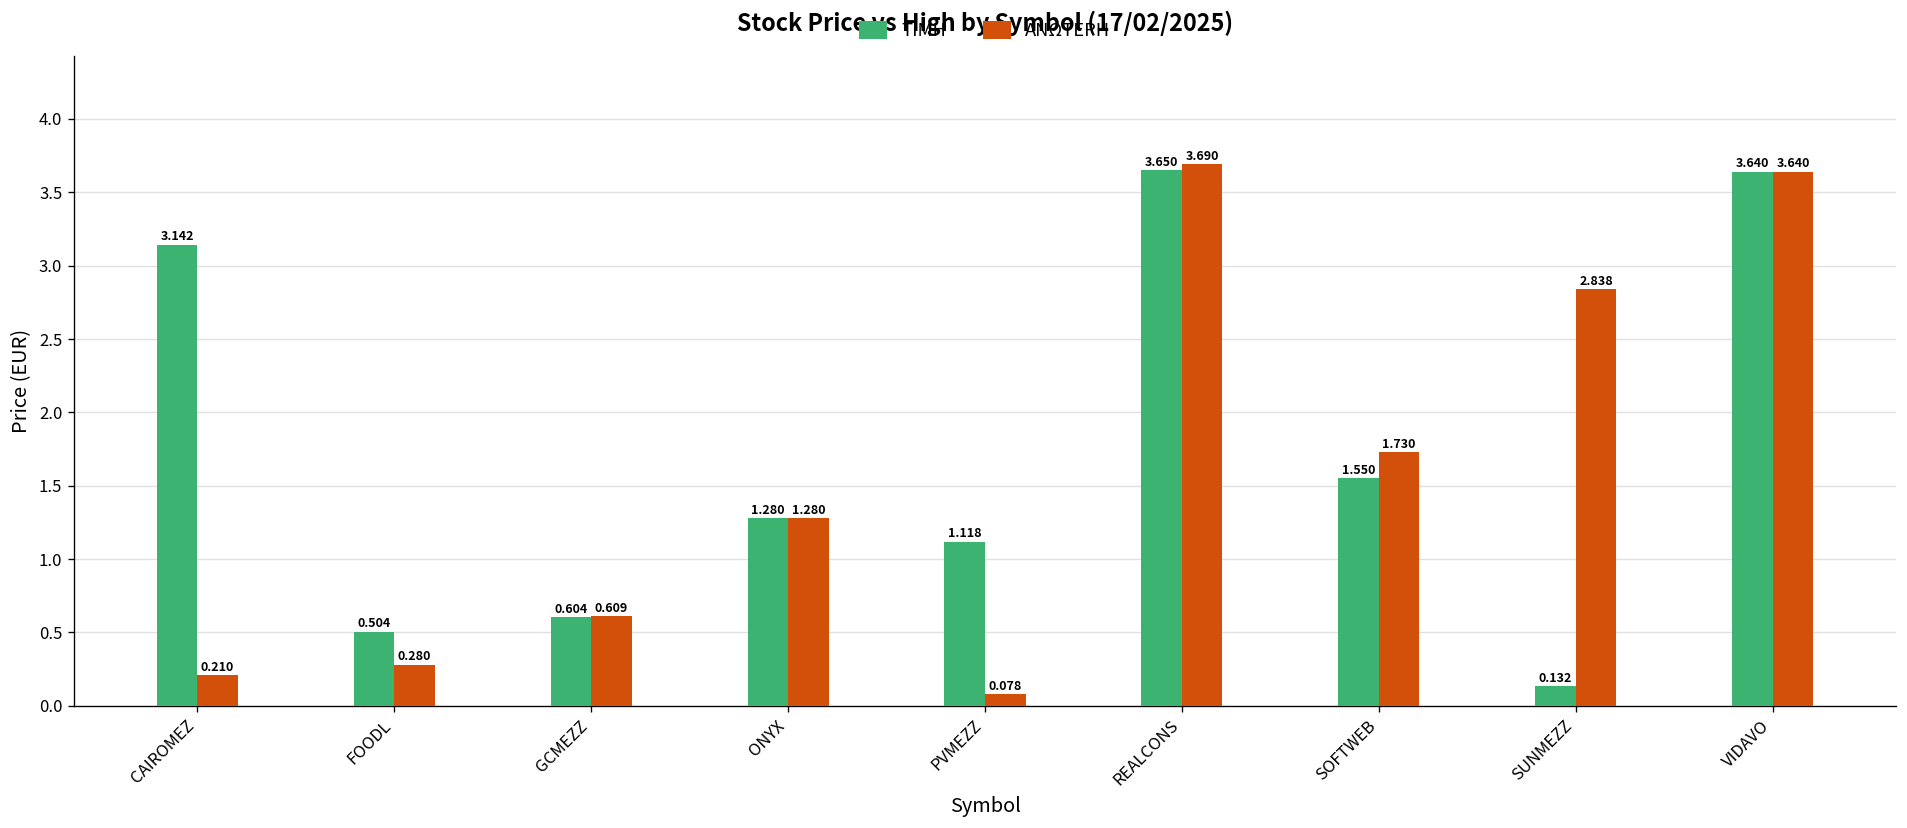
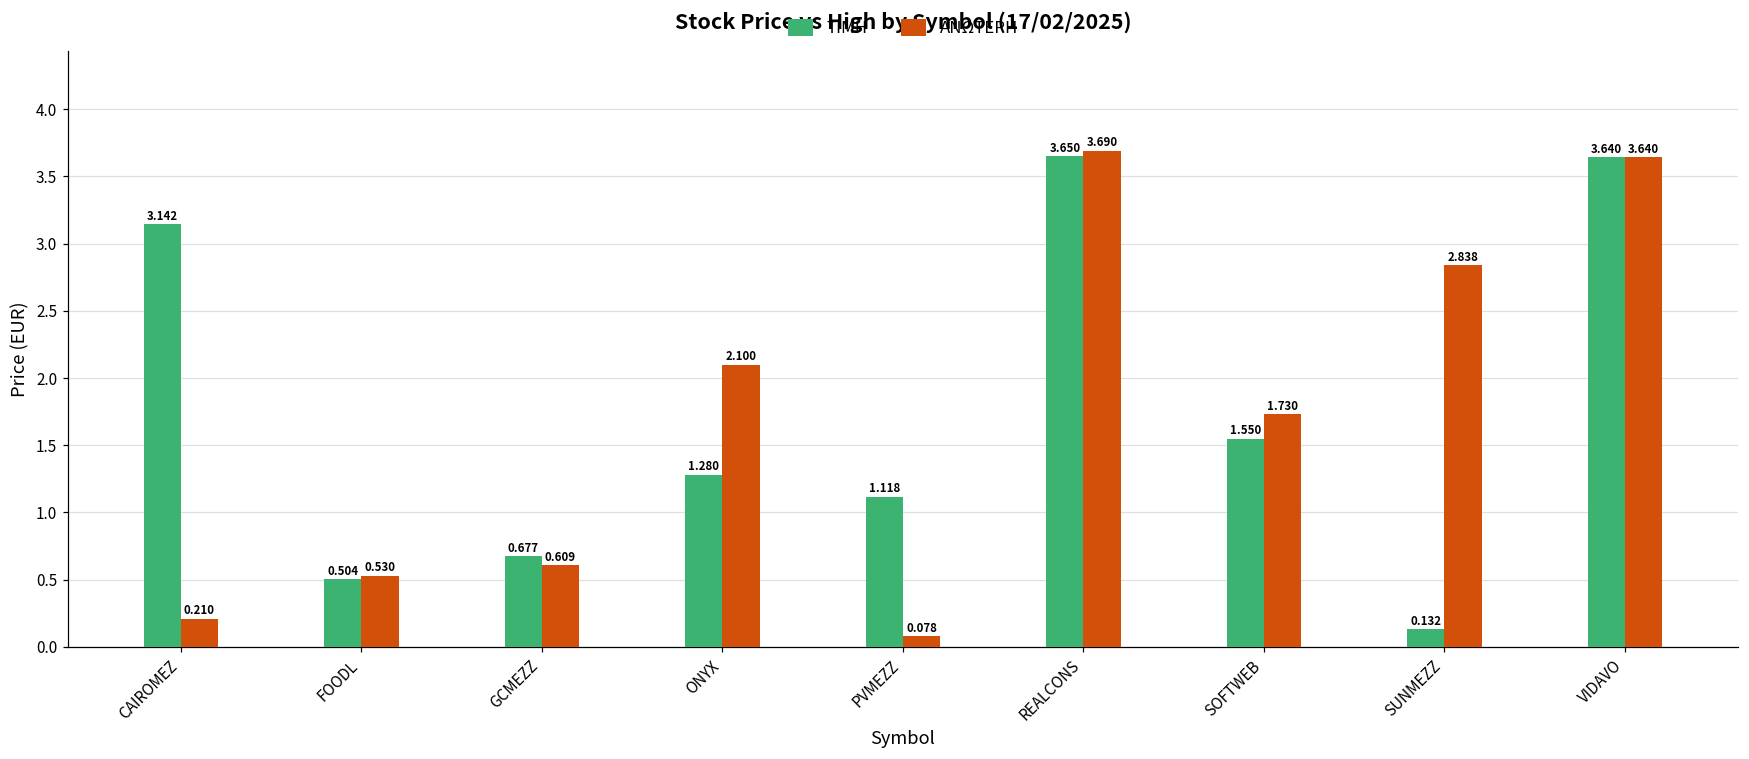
ΑΝΩΤΕΡΗ, FOODL: 0.280 -> 0.530
ΤΙΜΗ, GCMEZZ: 0.604 -> 0.677
ΑΝΩΤΕΡΗ, ONYX: 1.280 -> 2.100
